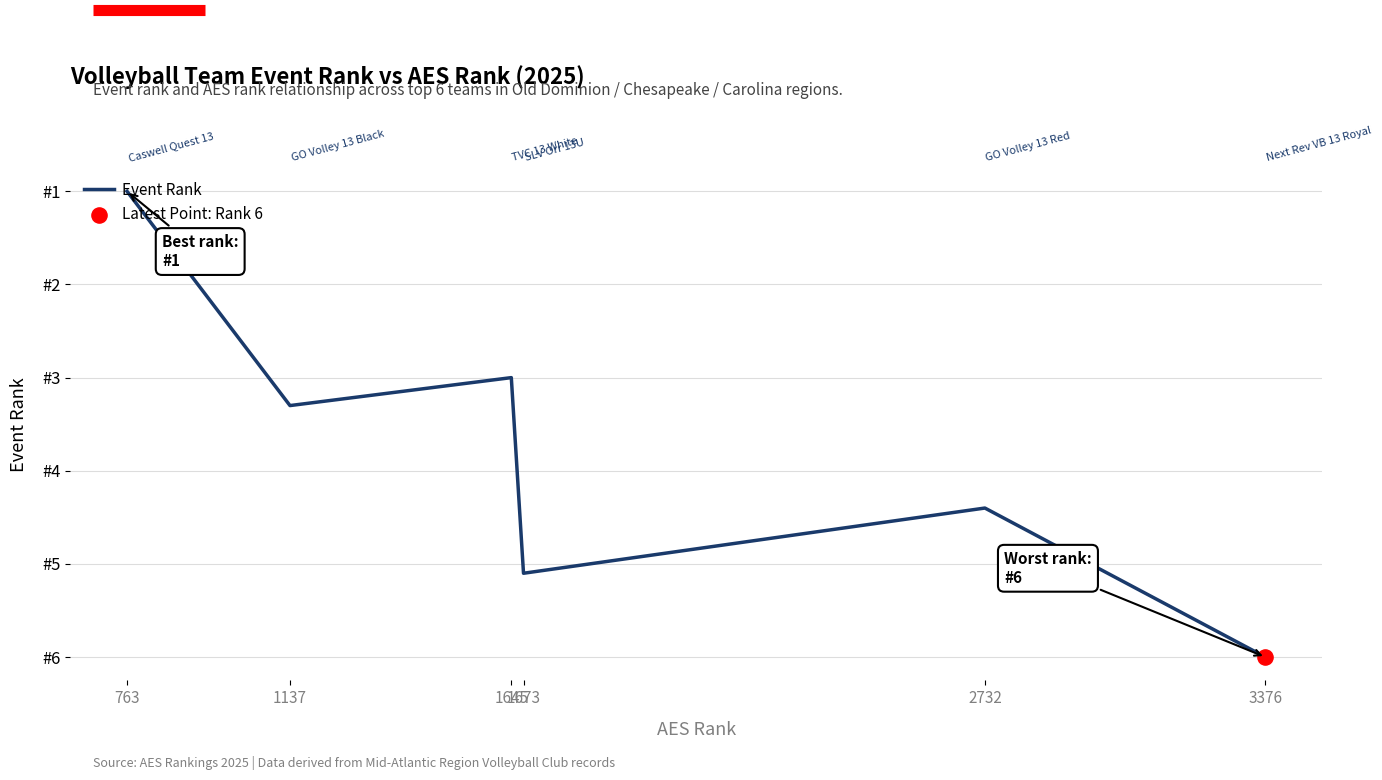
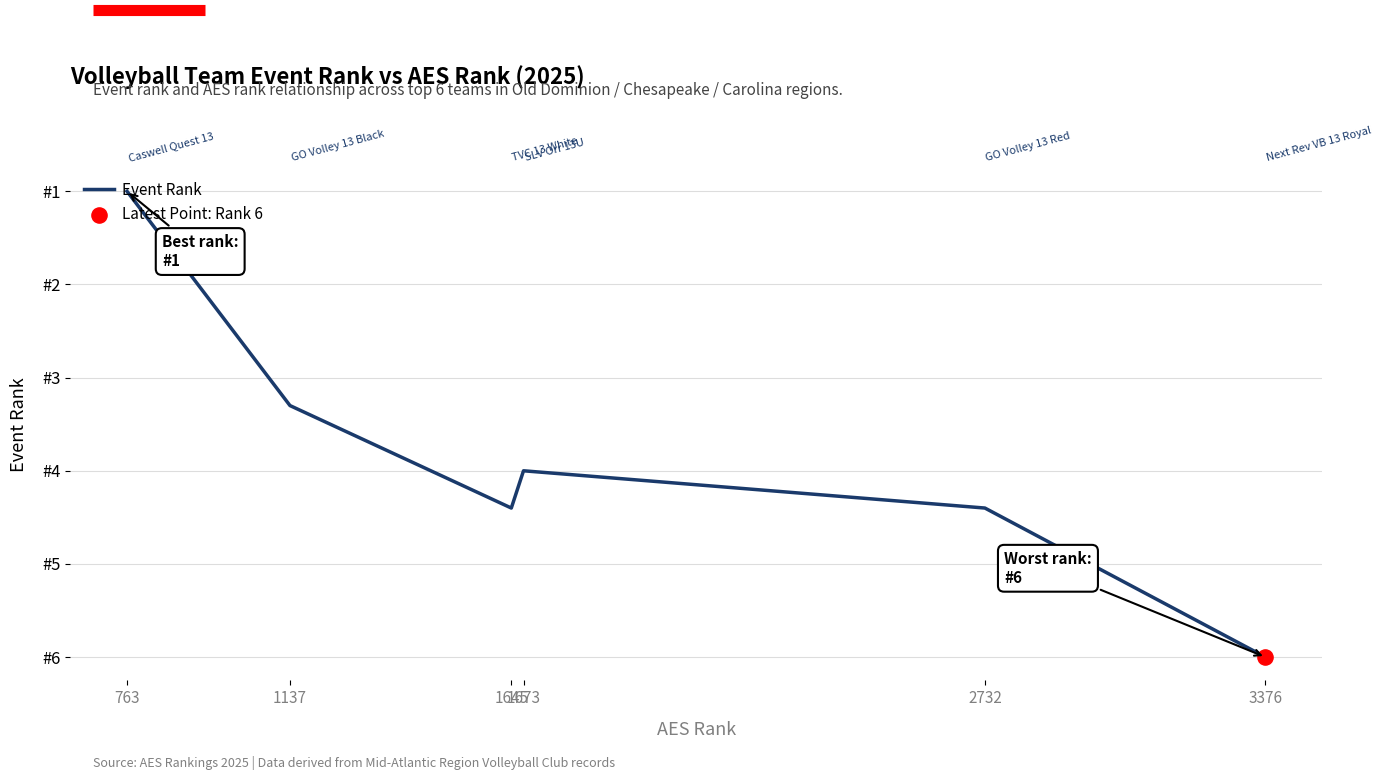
Event Rank, TVC 13 White: #3.0 -> #4.4
Event Rank, SLV Orr 13U: #5.1 -> #4.0
